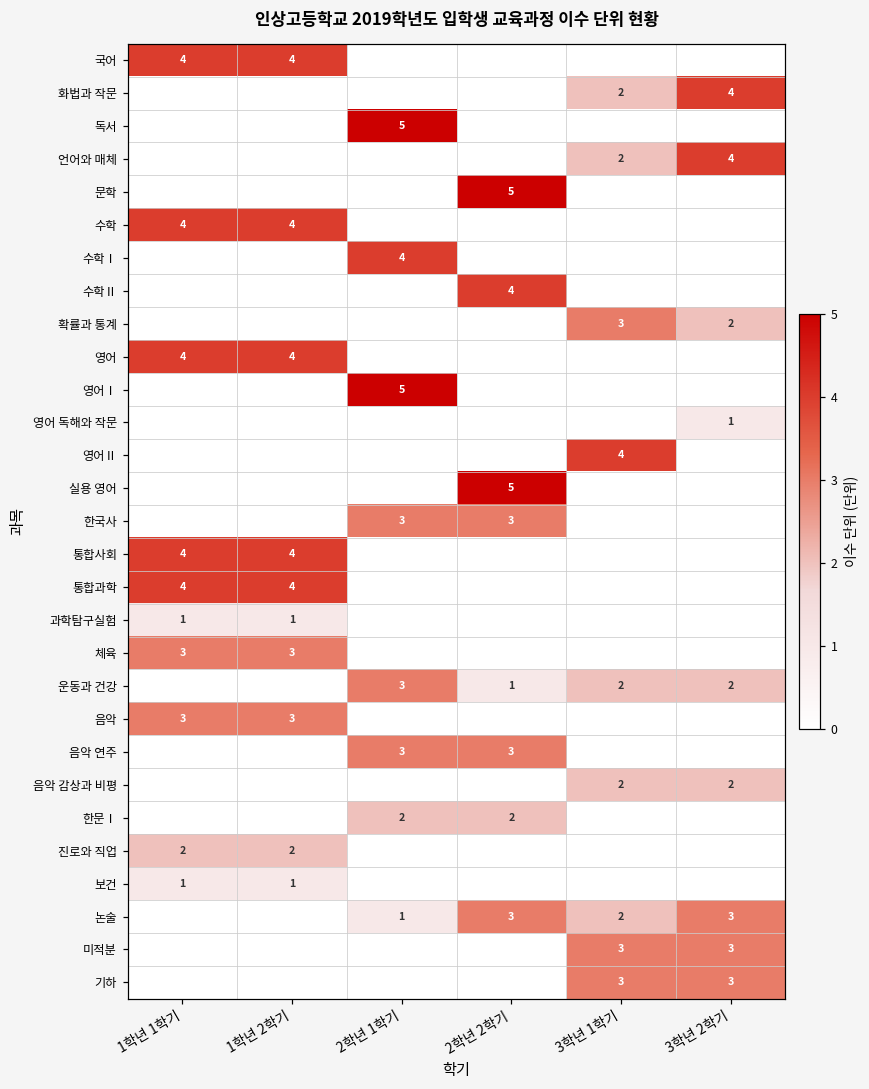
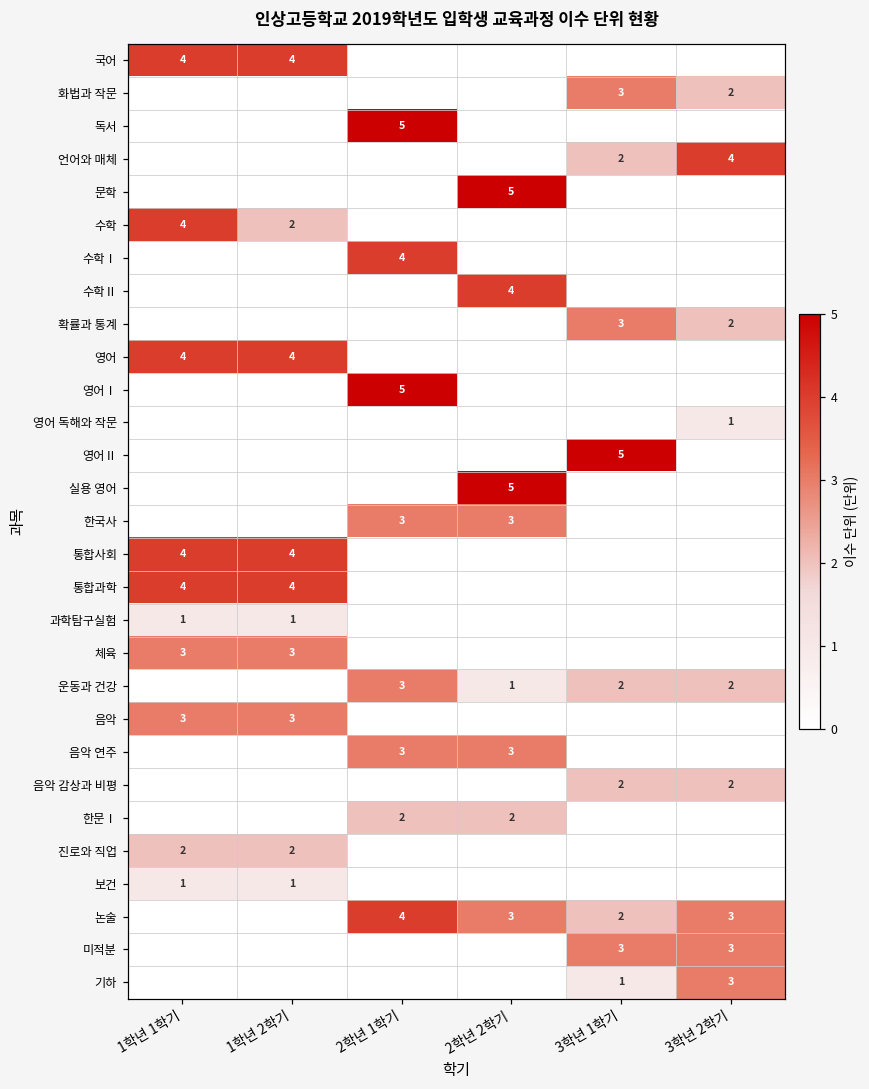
화법과 작문, 3학년 1학기: 2 -> 3
화법과 작문, 3학년 2학기: 4 -> 2
수학, 1학년 2학기: 4 -> 2
영어Ⅱ, 3학년 1학기: 4 -> 5
논술, 2학년 1학기: 1 -> 4
기하, 3학년 1학기: 3 -> 1
